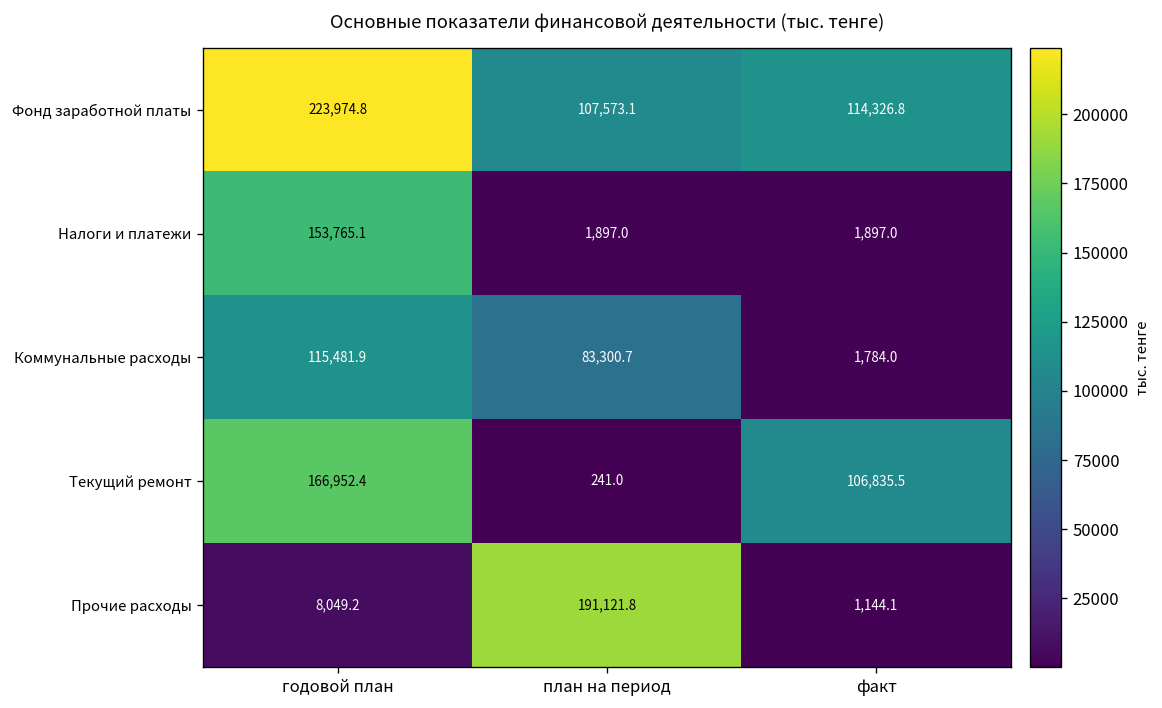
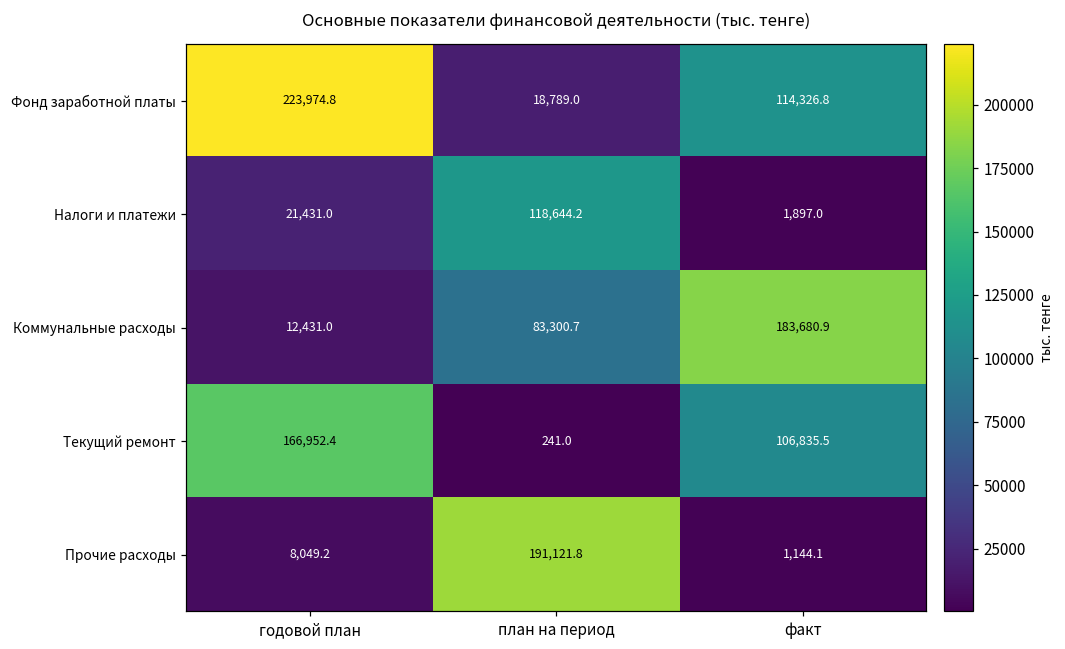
Фонд заработной платы, план на период: 107,573.1 -> 18,789.0
Налоги и платежи, годовой план: 153,765.1 -> 21,431.0
Налоги и платежи, план на период: 1,897.0 -> 118,644.2
Коммунальные расходы, годовой план: 115,481.9 -> 12,431.0
Коммунальные расходы, факт: 1,784.0 -> 183,680.9
